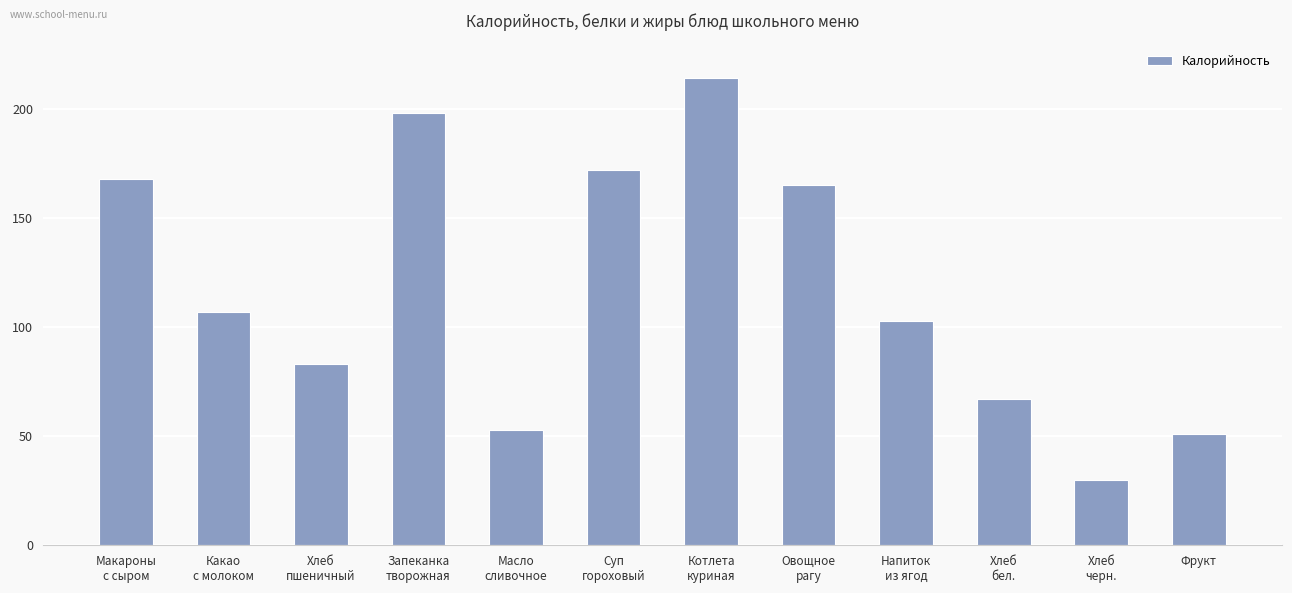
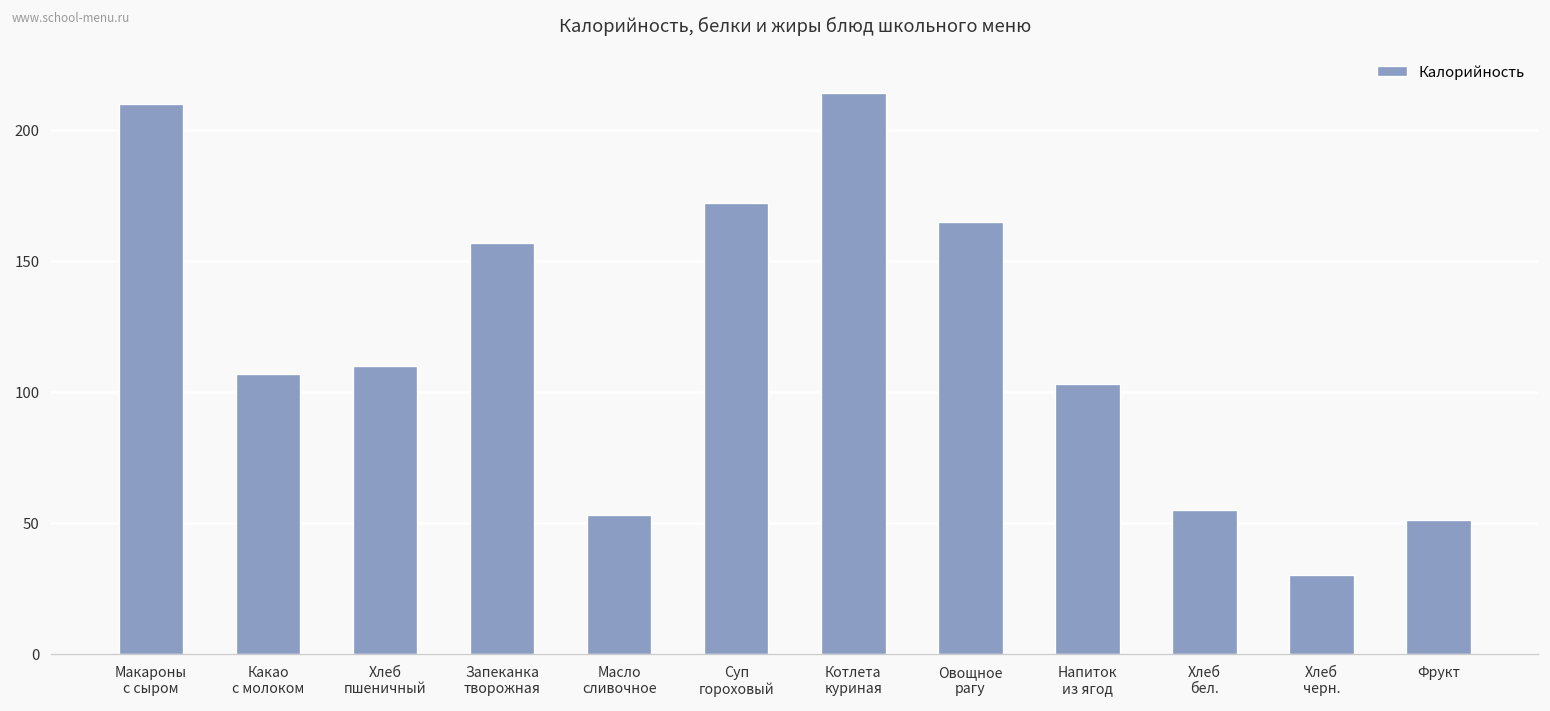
Макароны с сыром: 168 -> 210
Хлеб пшеничный: 83 -> 110
Запеканка творожная: 198 -> 157
Хлеб бел.: 67 -> 55
